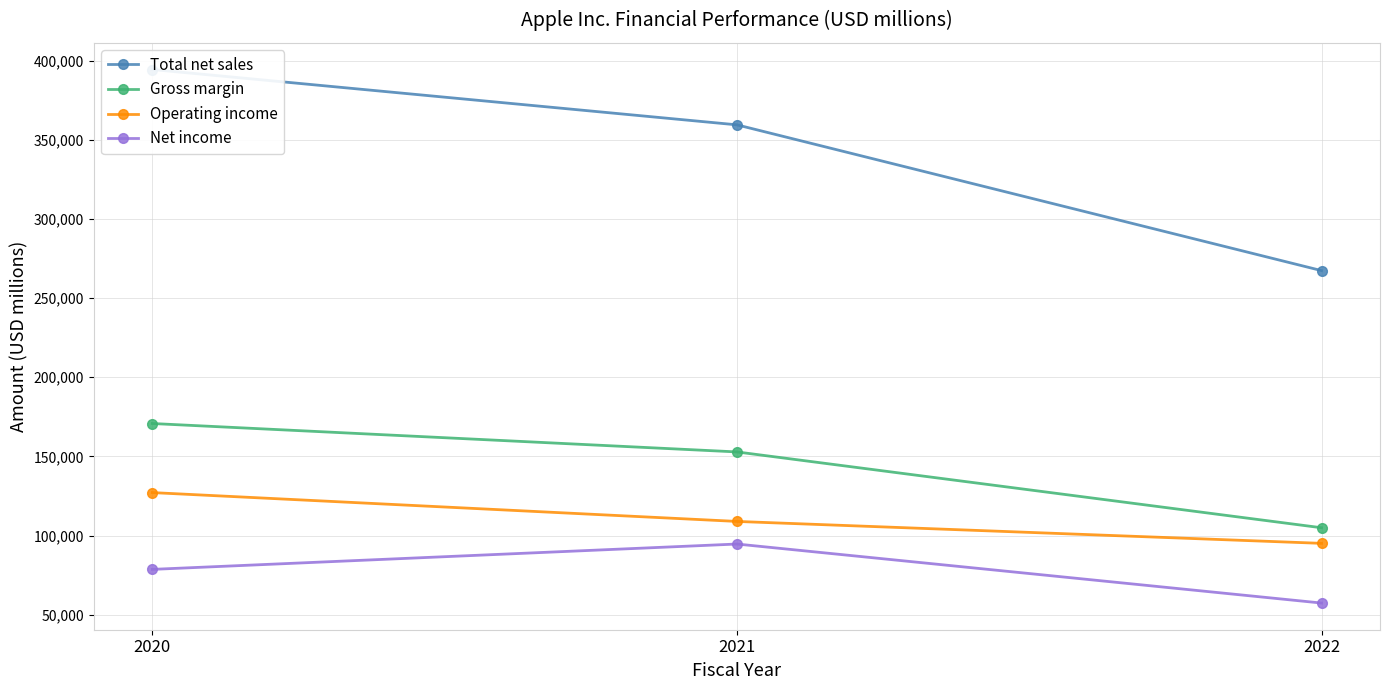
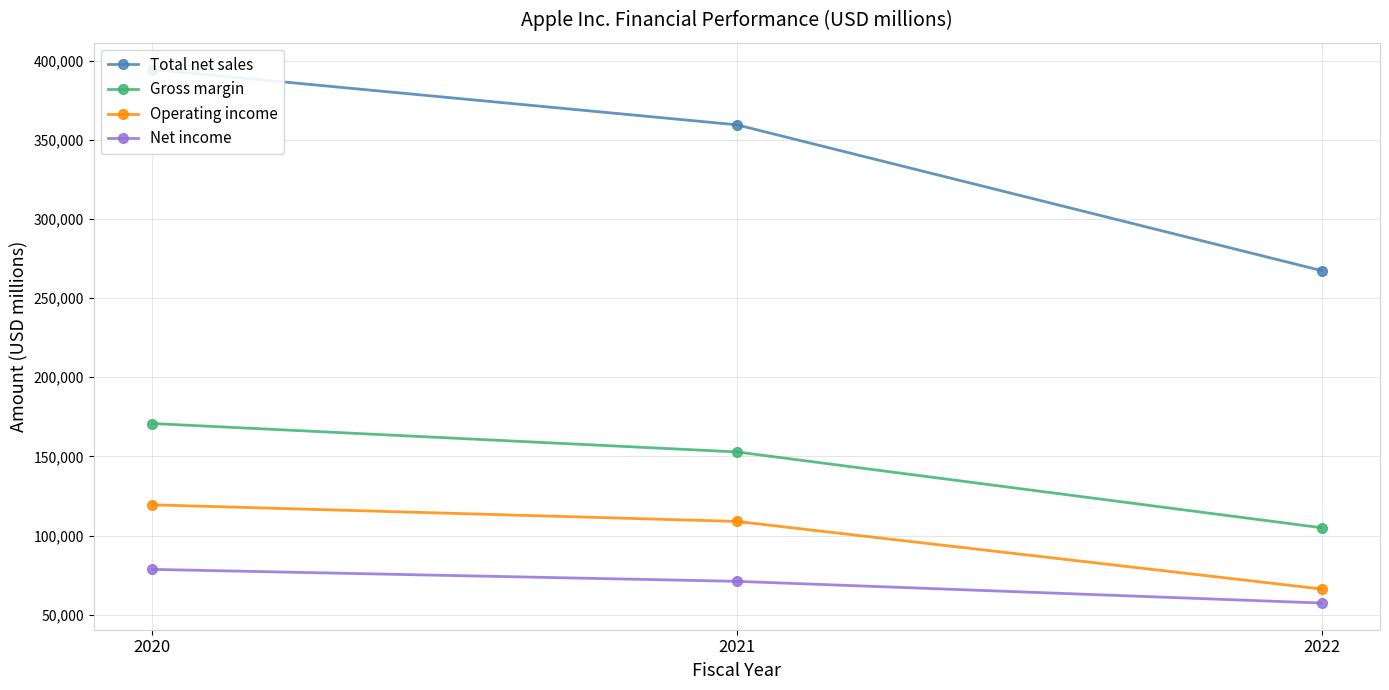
Operating income, 2020: 127,000 -> 119,000
Net income, 2021: 95,000 -> 71,000
Operating income, 2022: 95,000 -> 66,000
